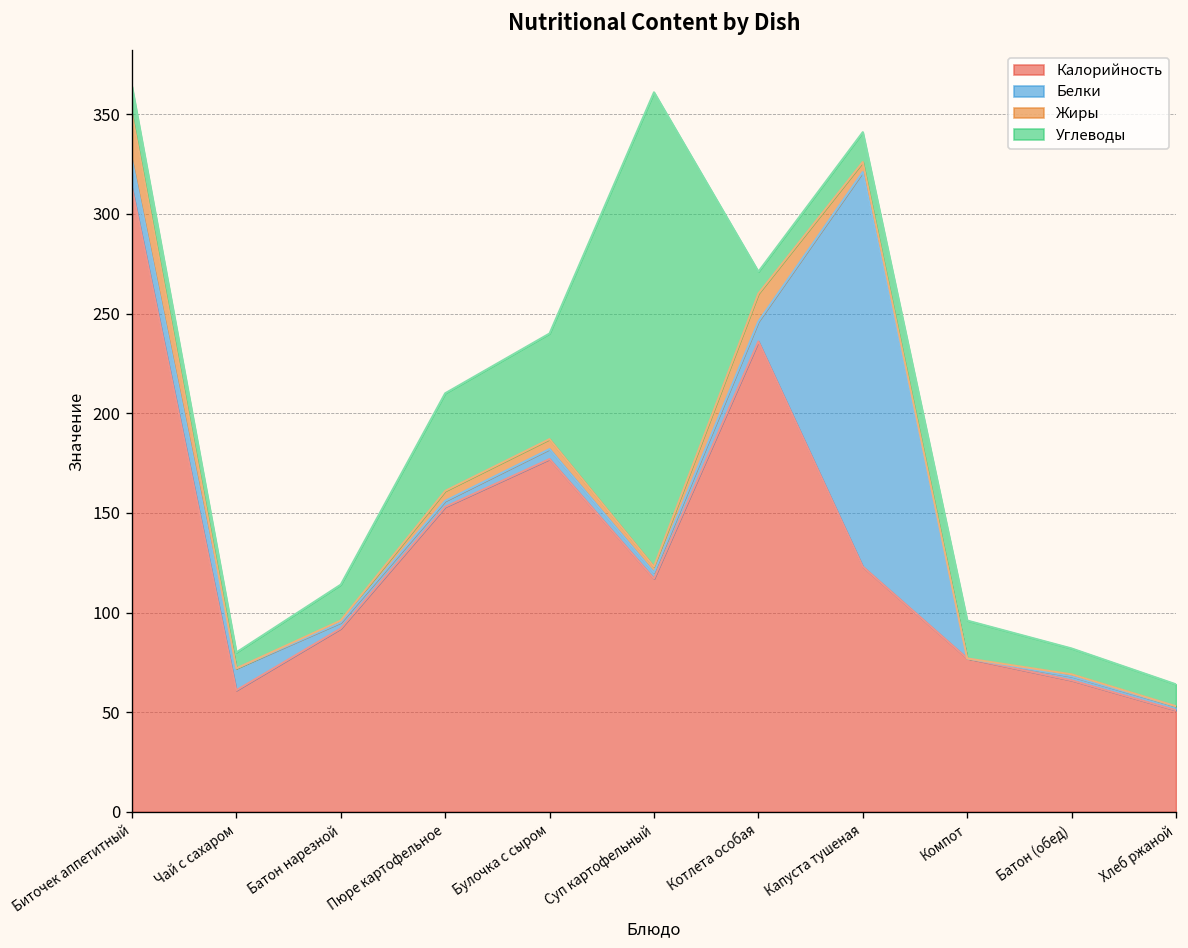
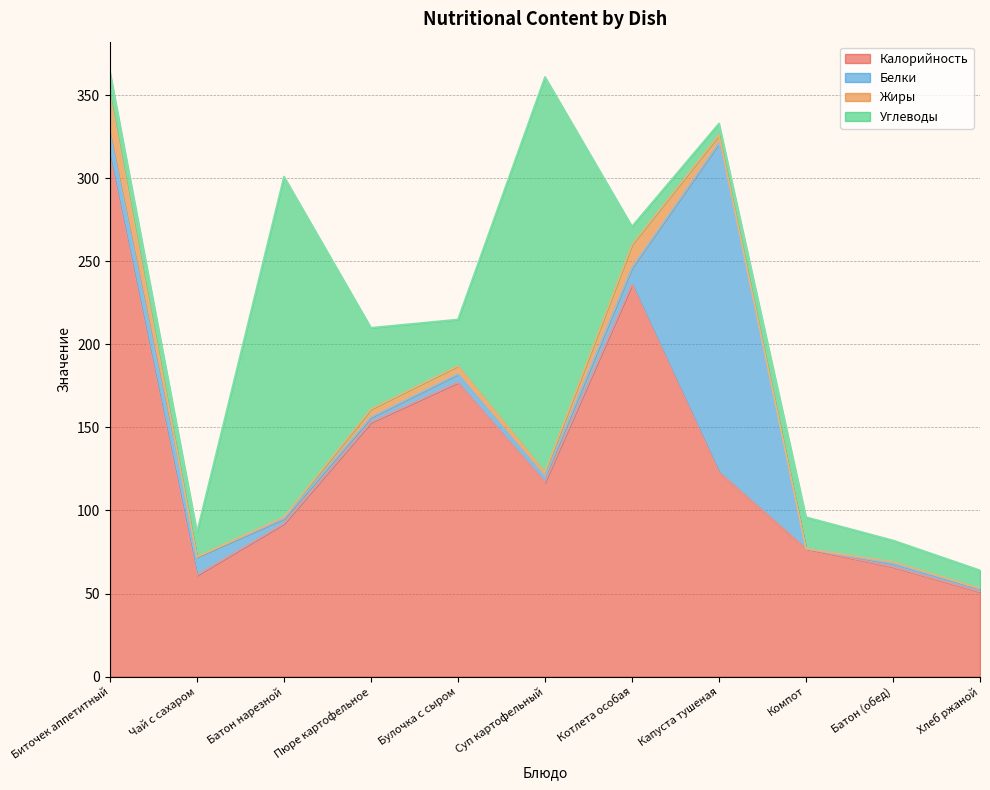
Углеводы, Чай с сахаром: 8 -> 15
Углеводы, Батон нарезной: 18 -> 205
Углеводы, Булочка с сыром: 53 -> 28
Углеводы, Капуста тушеная: 15 -> 7
